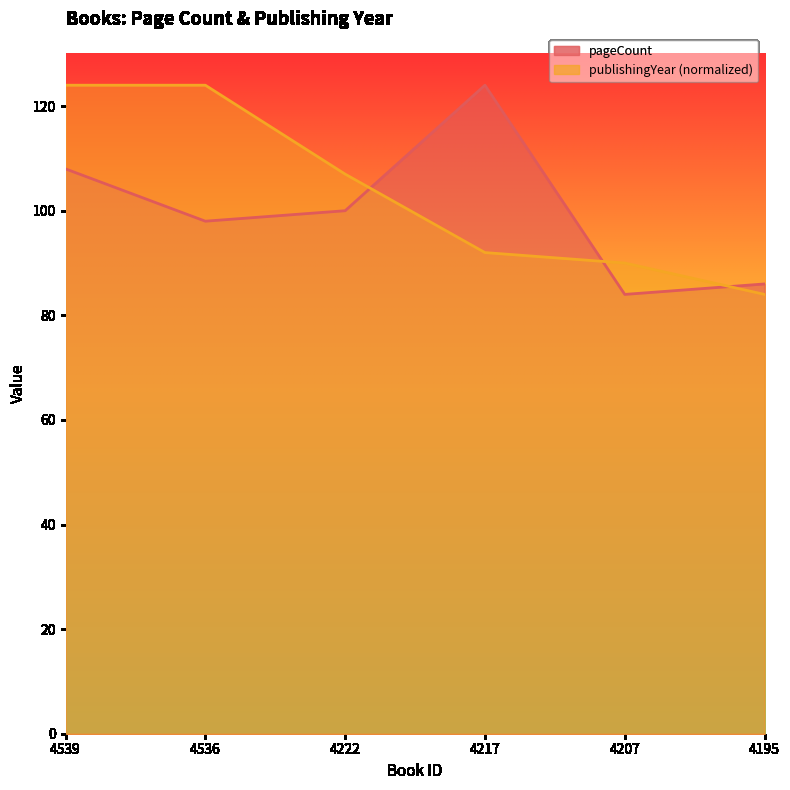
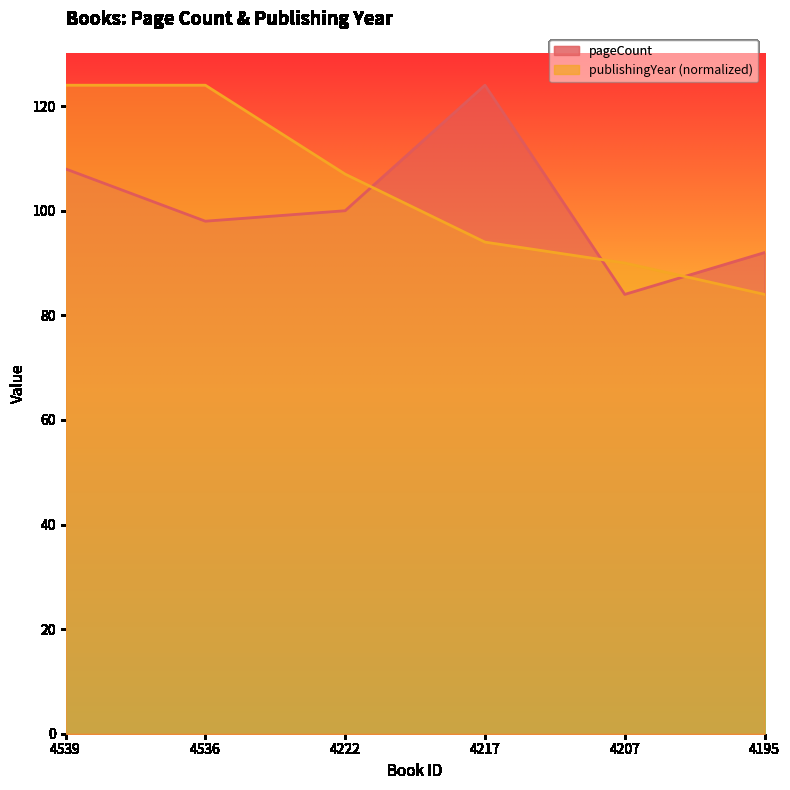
publishingYear (normalized), 4217: 92 -> 94
pageCount, 4195: 86 -> 92
